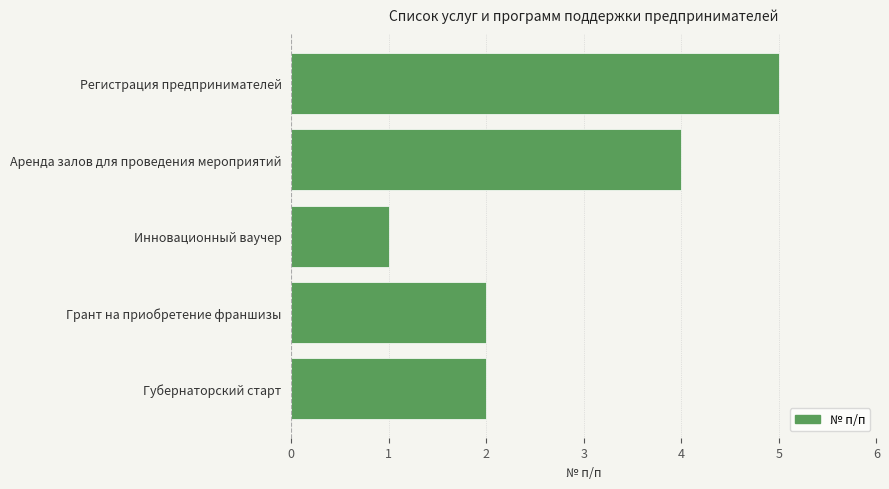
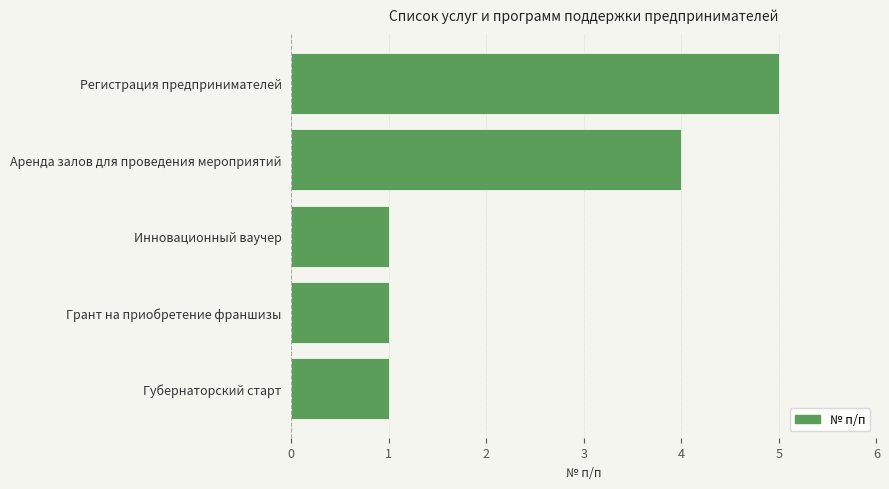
Грант на приобретение франшизы: 2 -> 1
Губернаторский старт: 2 -> 1
